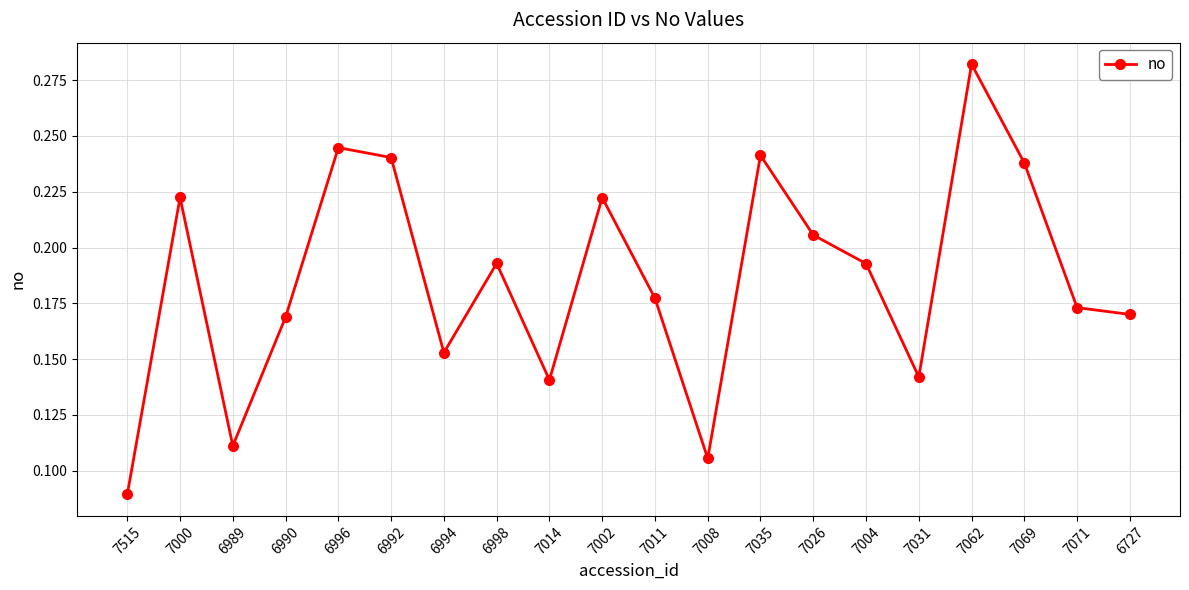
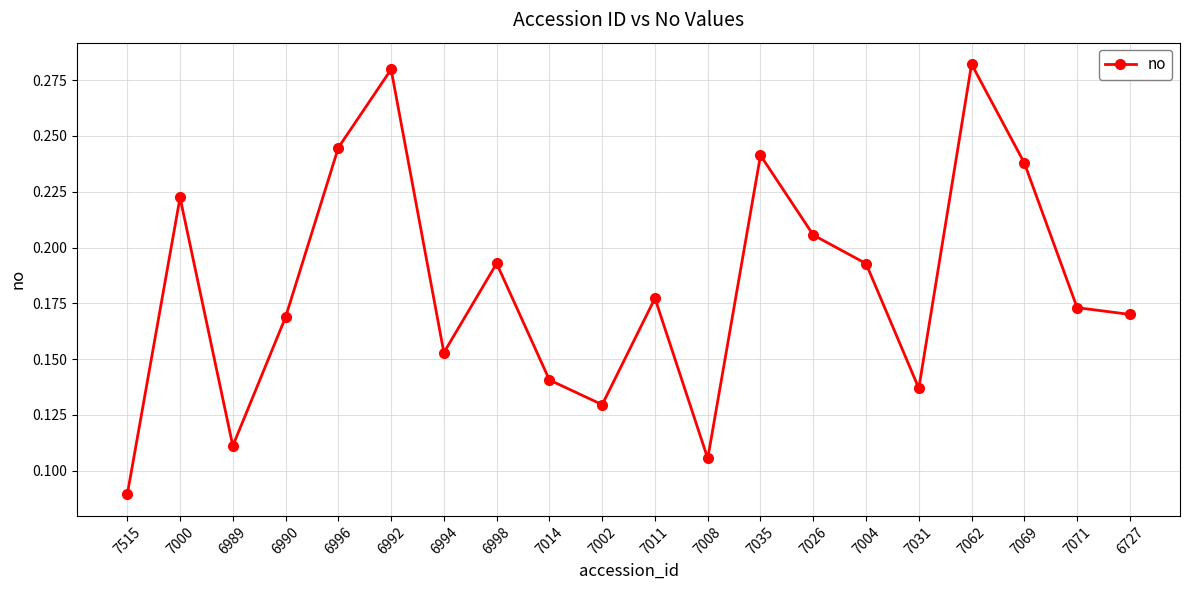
6992: 0.240 -> 0.280
7002: 0.222 -> 0.130
7031: 0.142 -> 0.137
